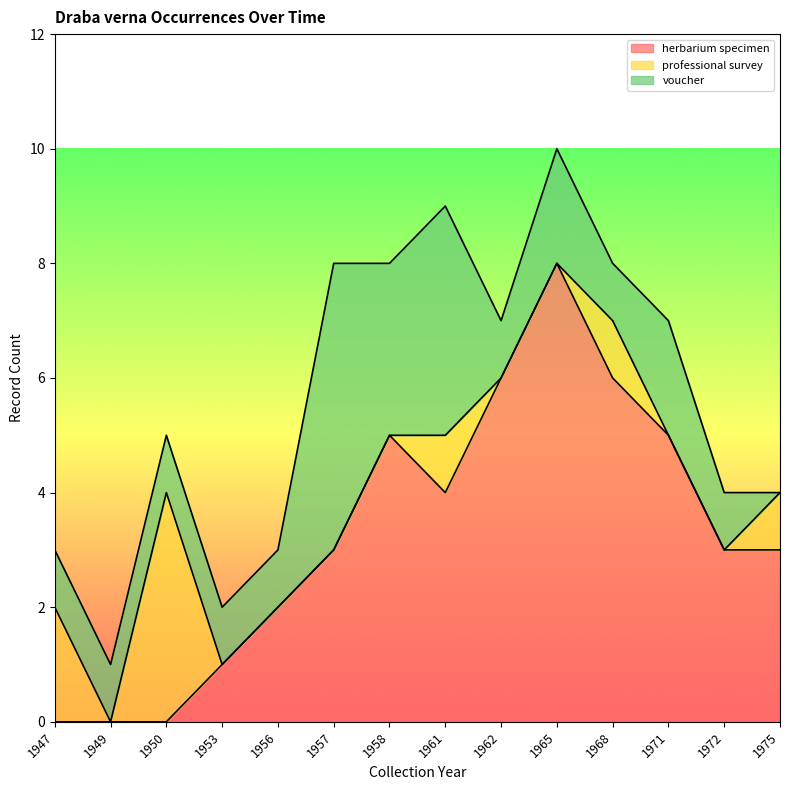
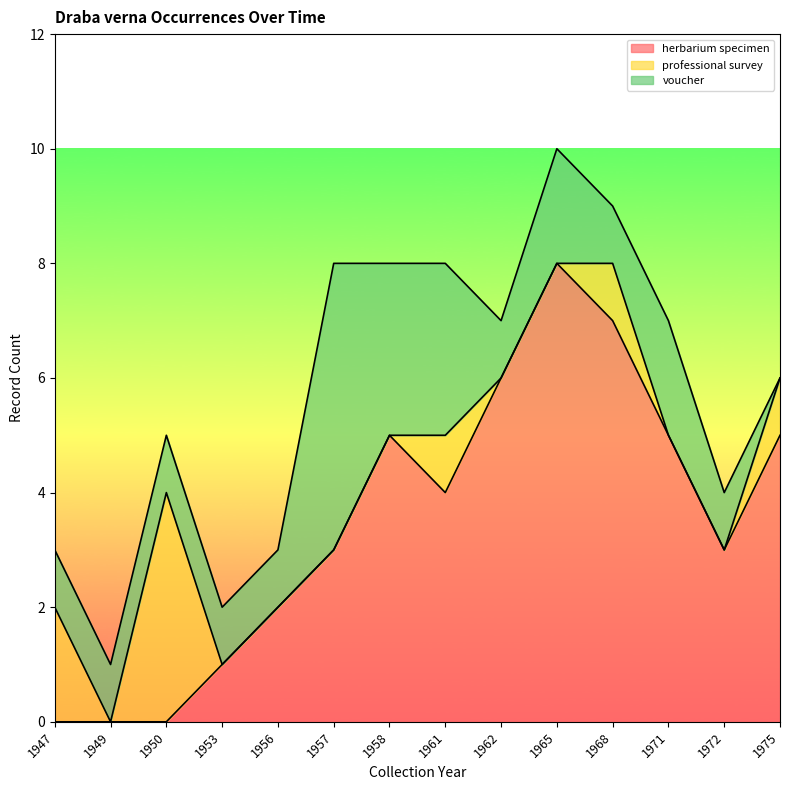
voucher, 1961: 4 -> 3
herbarium specimen, 1968: 6 -> 7
herbarium specimen, 1975: 3 -> 5
